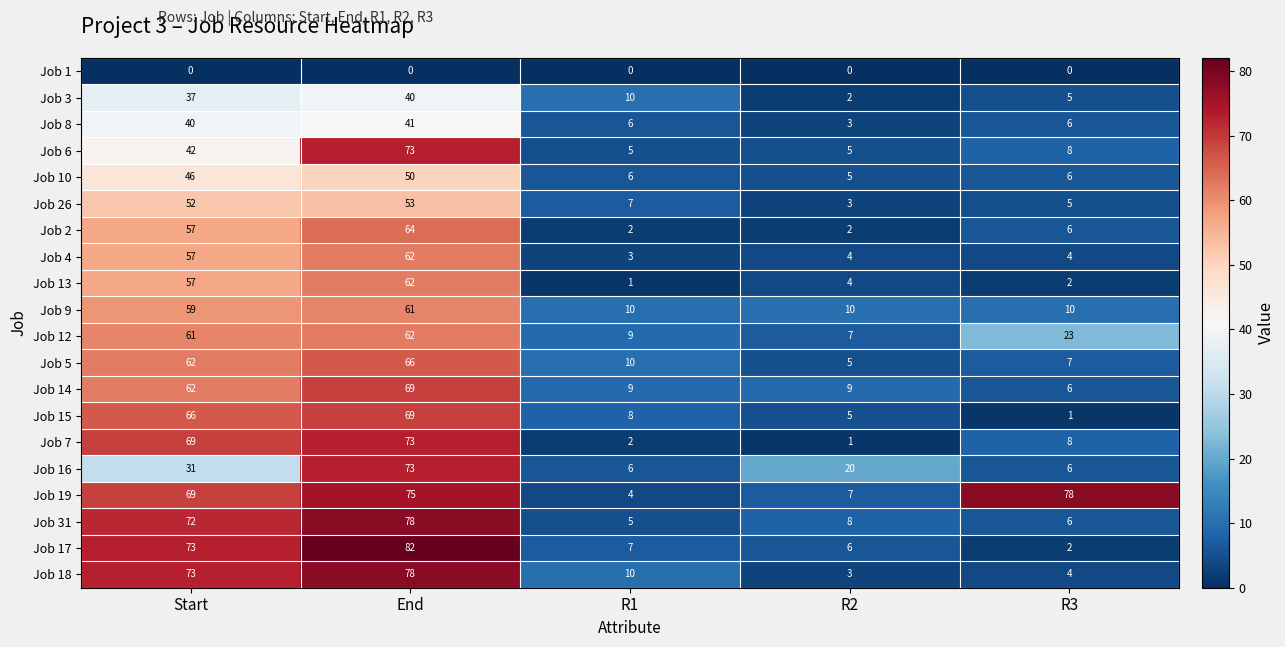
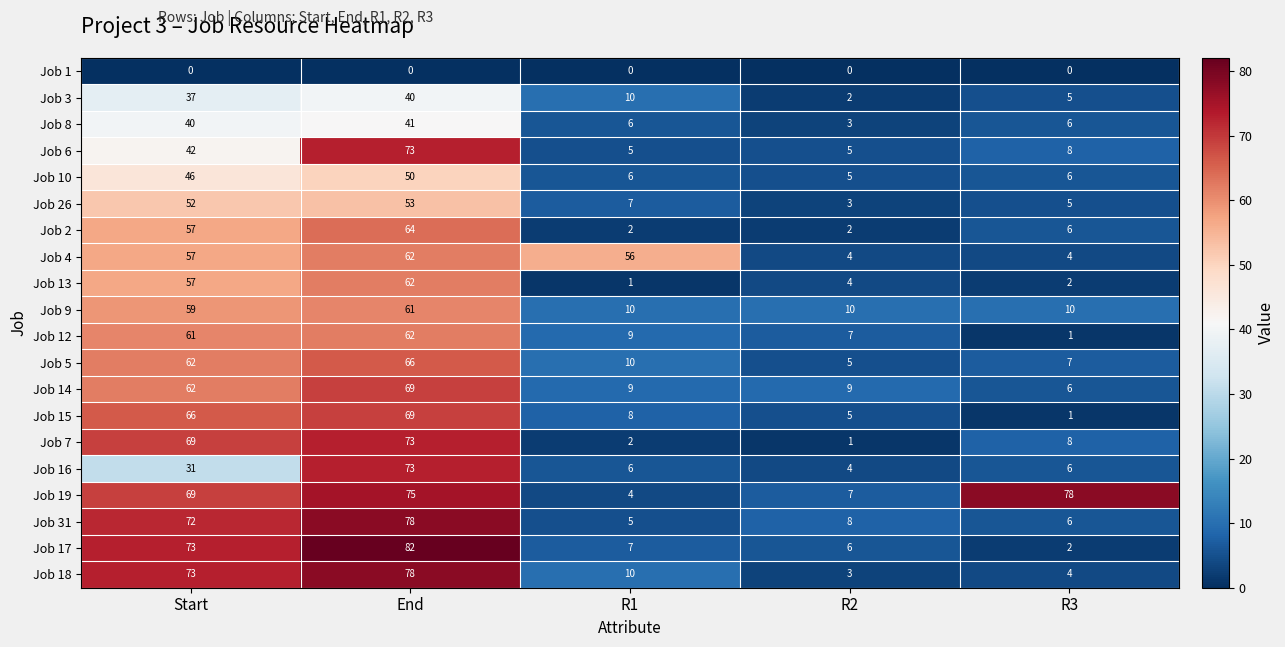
Job 4, R1: 3 -> 56
Job 12, R3: 23 -> 1
Job 16, R2: 20 -> 4
